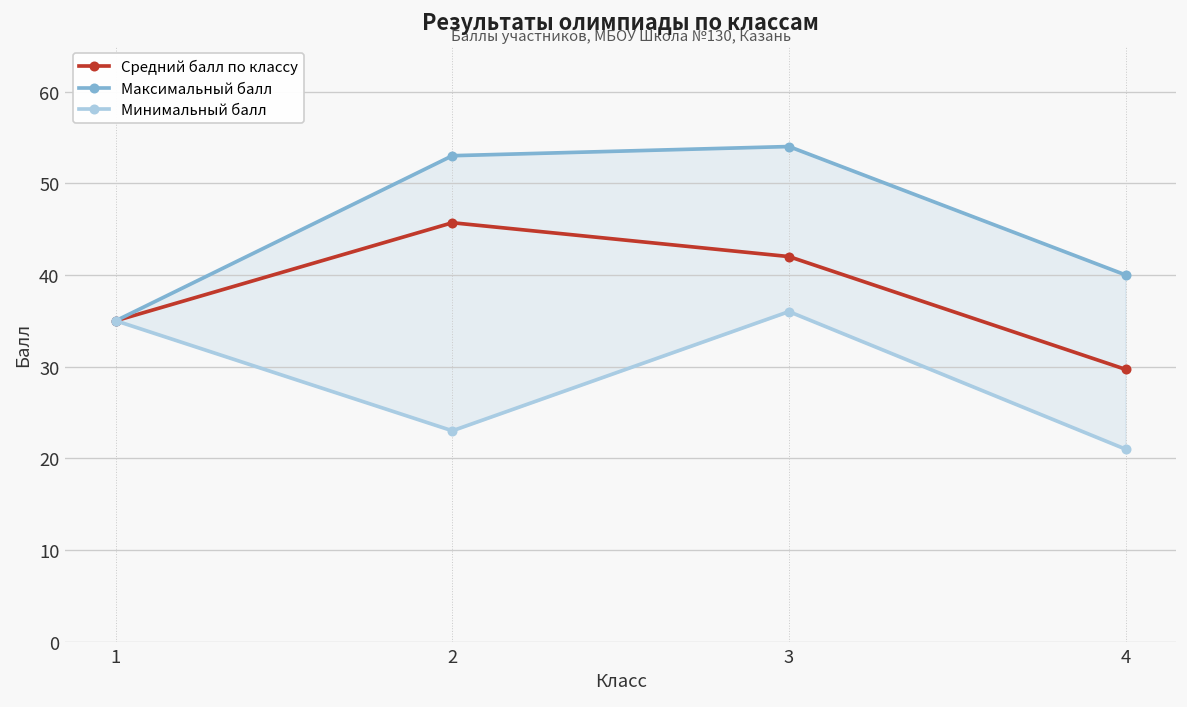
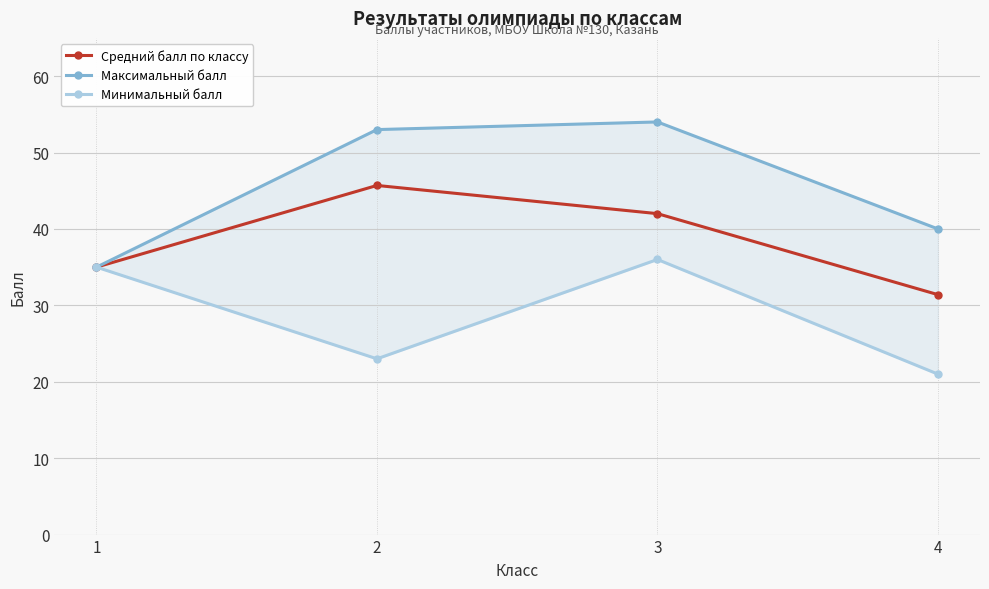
Средний балл по классу, 4: 30 -> 31
